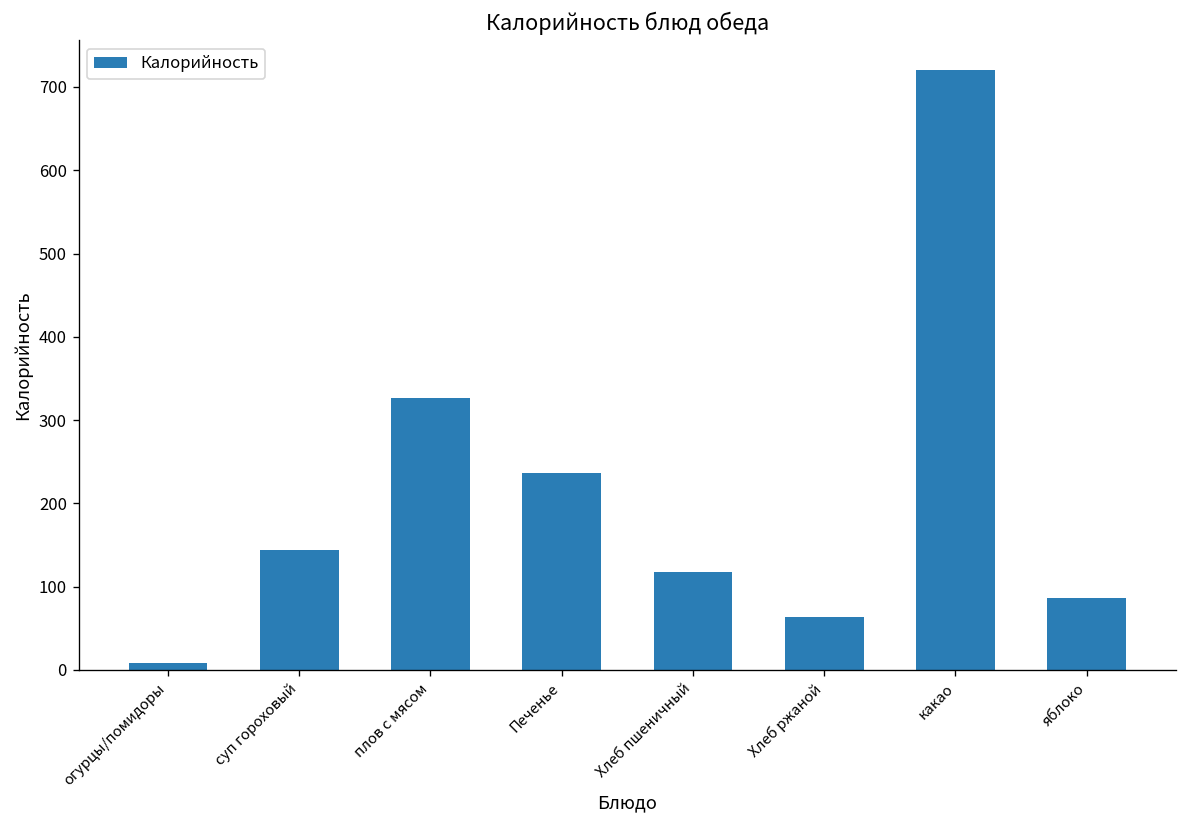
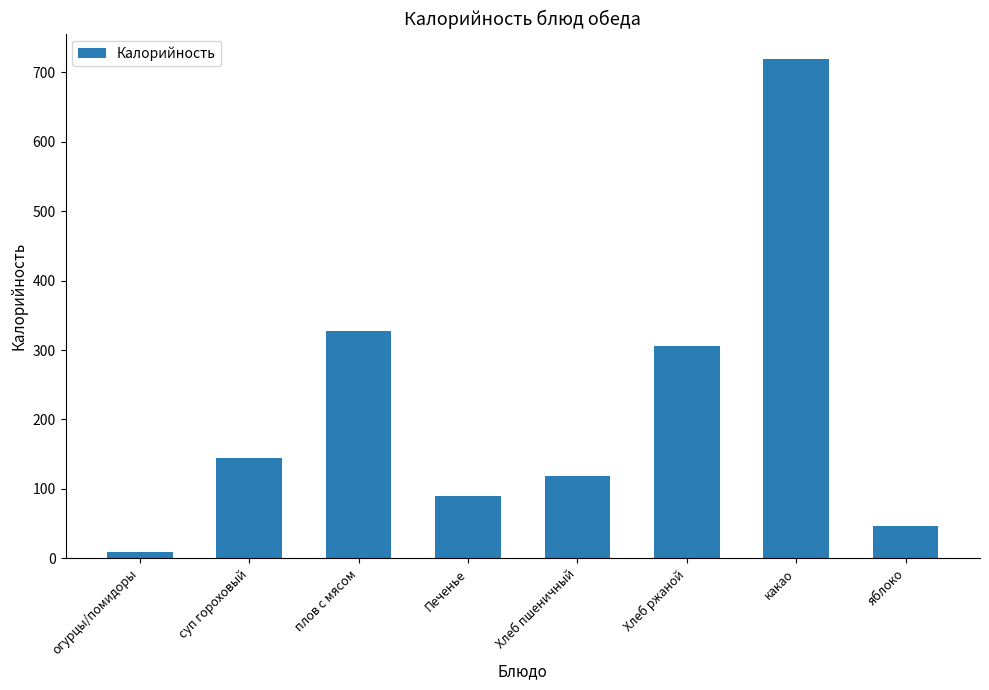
Печенье: 240 -> 90
Хлеб ржаной: 60 -> 310
яблоко: 90 -> 50
